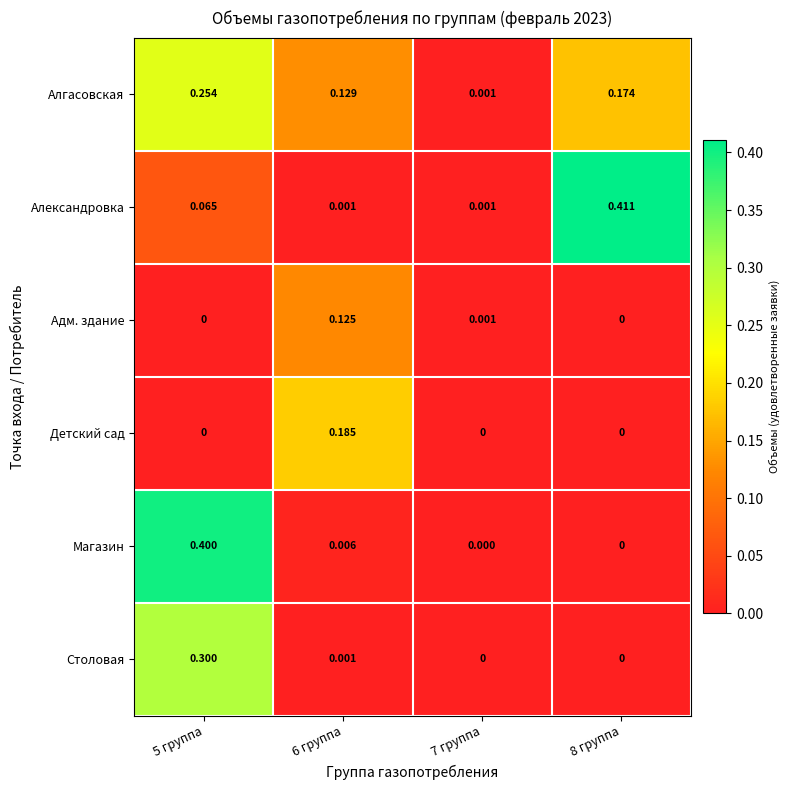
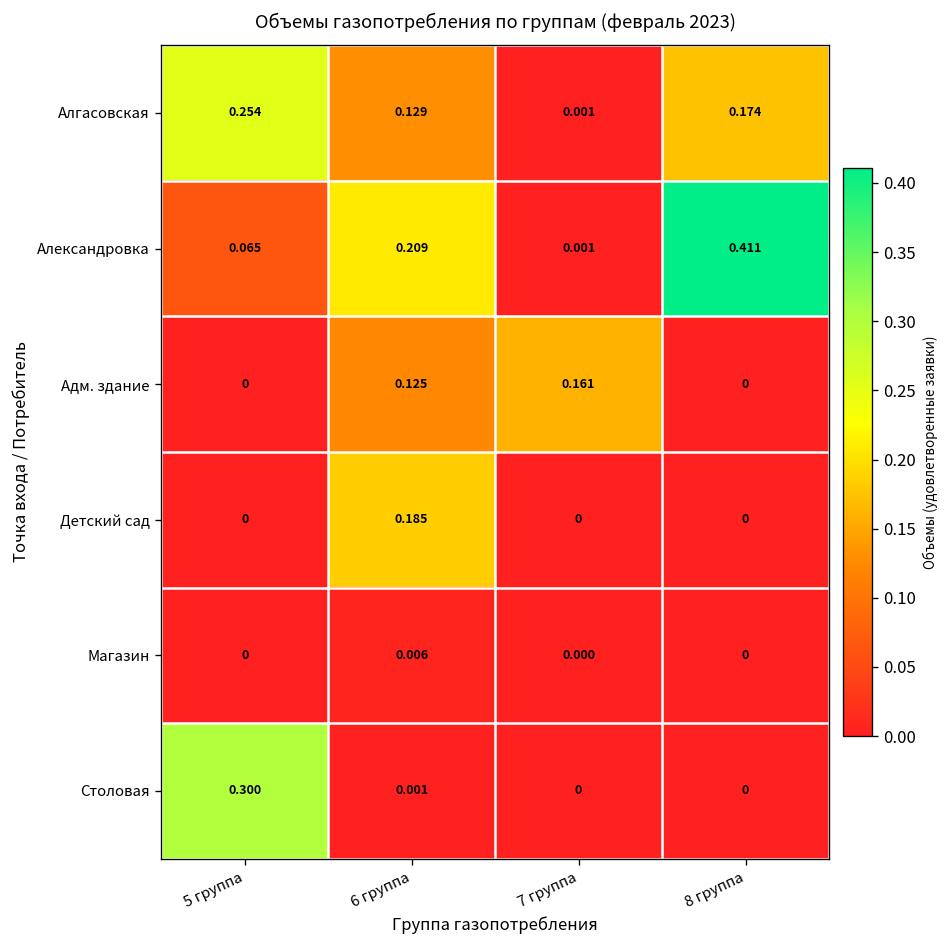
Александровка, 6 группа: 0.001 -> 0.209
Адм. здание, 7 группа: 0.001 -> 0.161
Магазин, 5 группа: 0.400 -> 0
